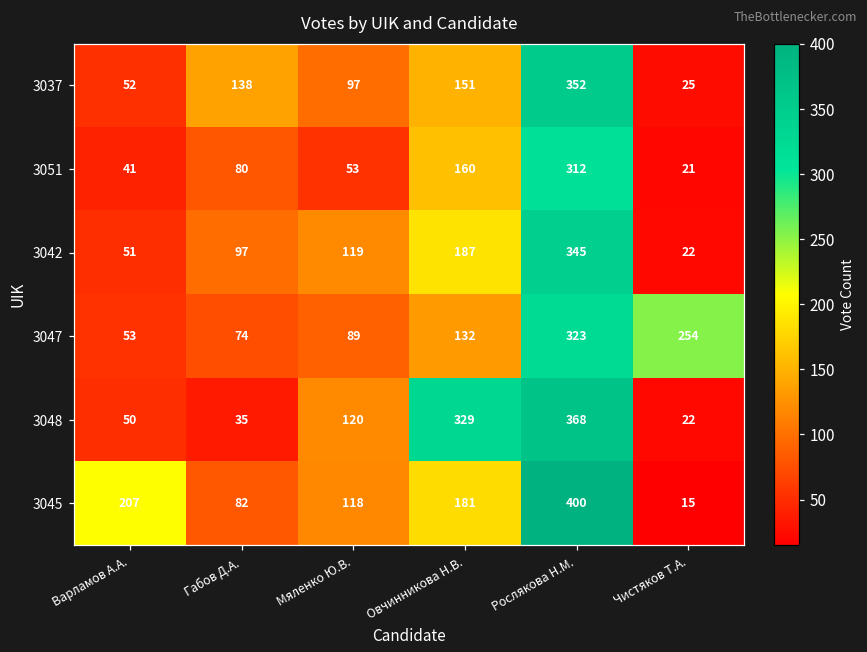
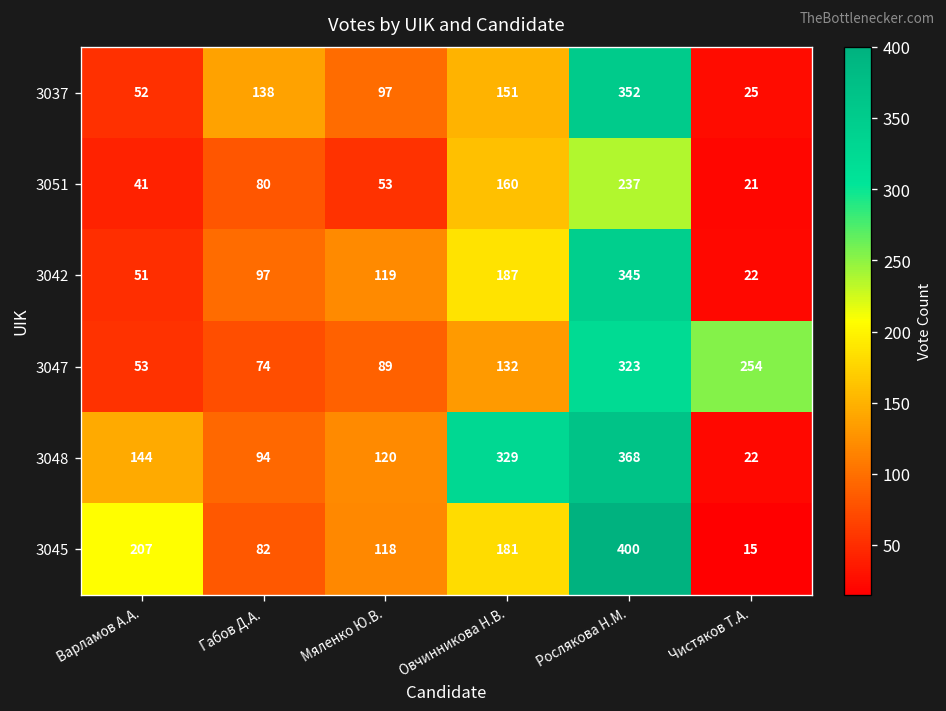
3051, Рослякова Н.М.: 312 -> 237
3048, Варламов А.А.: 50 -> 144
3048, Габов Д.А.: 35 -> 94
